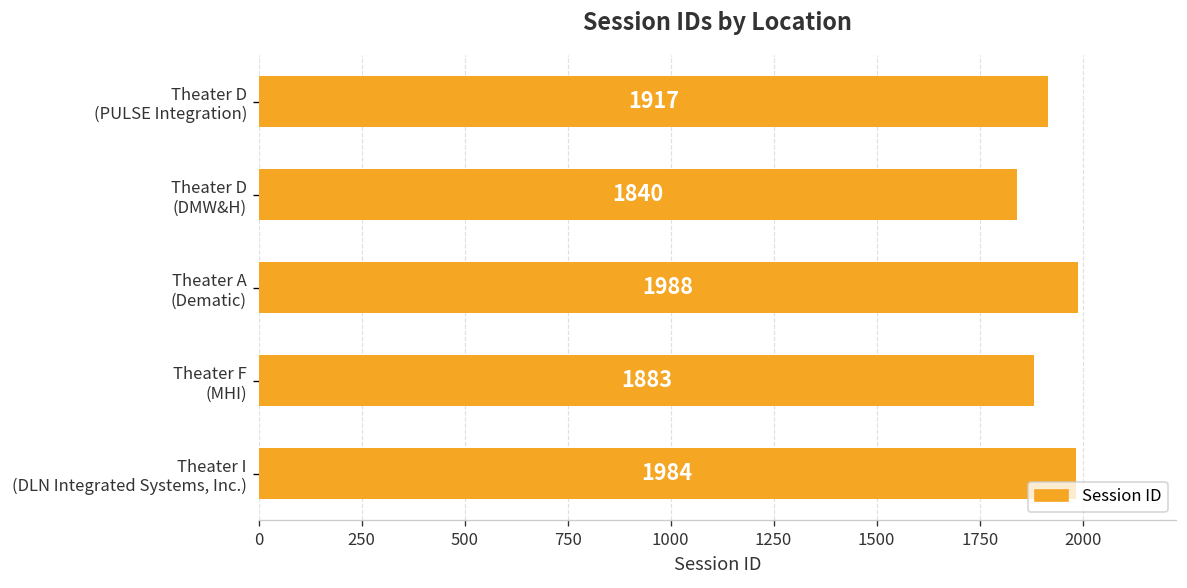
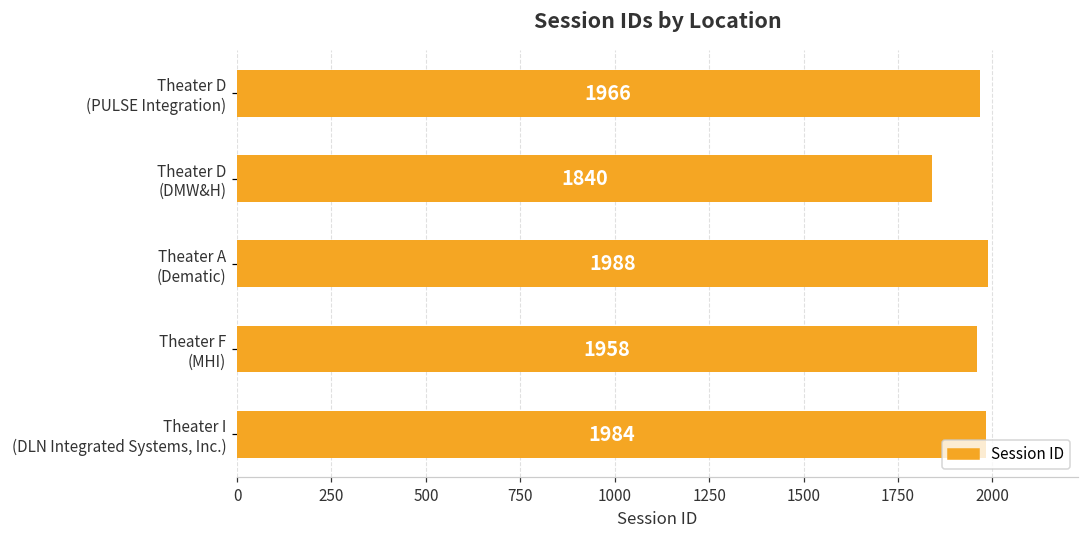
Theater D (PULSE Integration): 1917 -> 1966
Theater F (MHI): 1883 -> 1958
